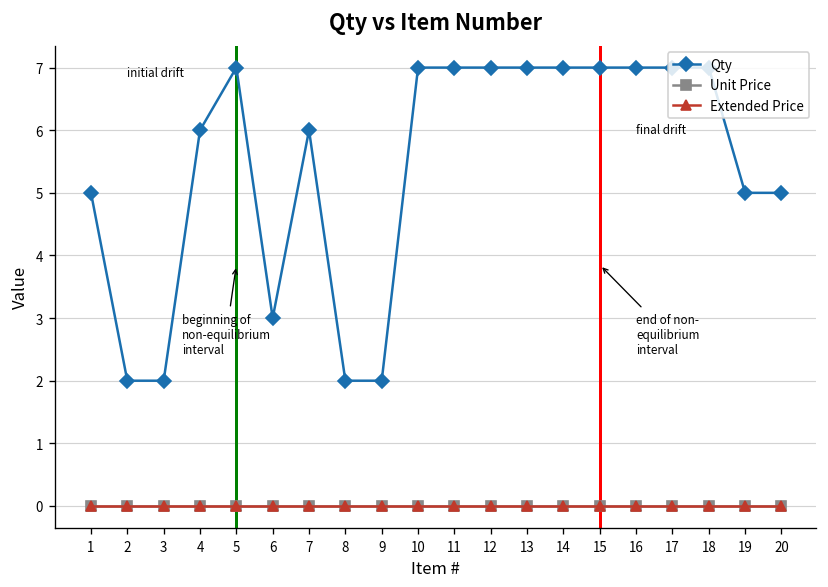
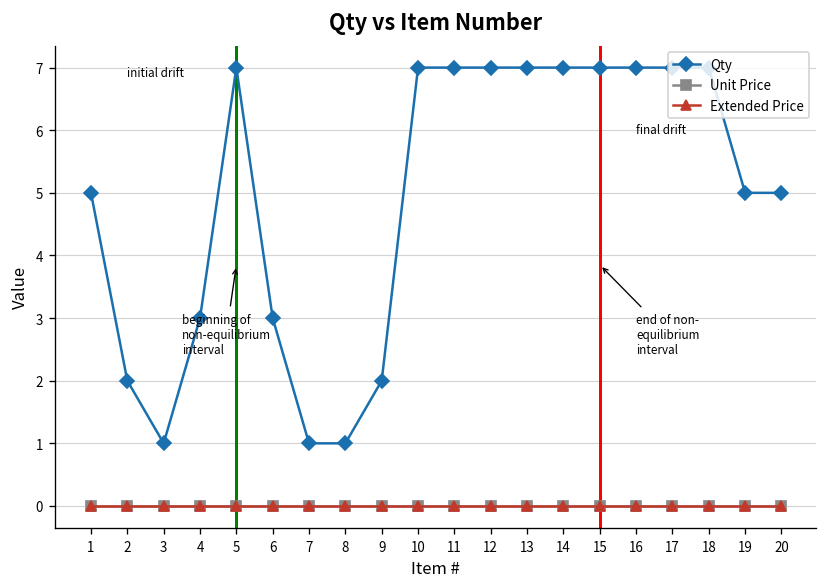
Qty, 3: 2 -> 1
Qty, 4: 6 -> 3
Qty, 7: 6 -> 1
Qty, 8: 2 -> 1
